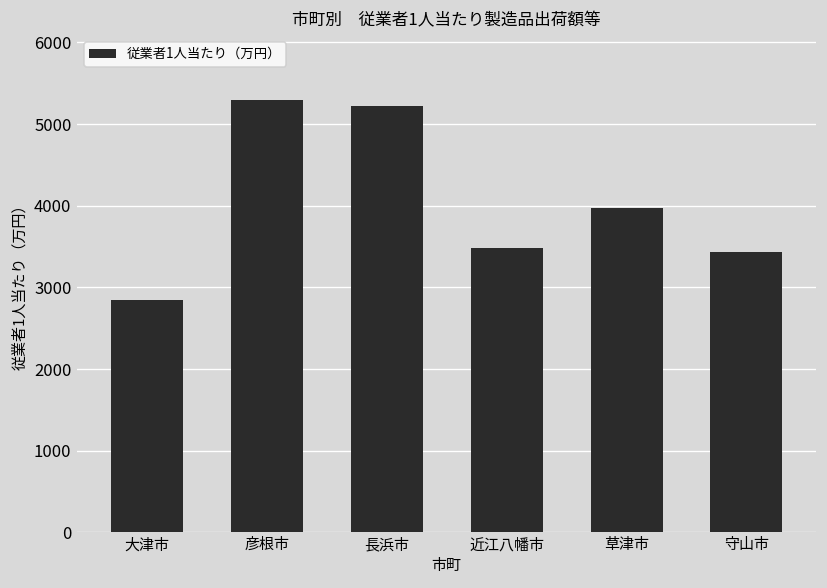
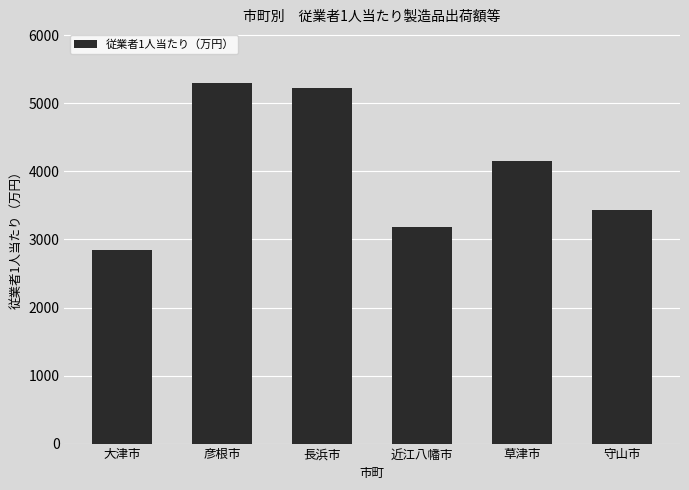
近江八幡市: 3500 -> 3200
草津市: 4000 -> 4200
